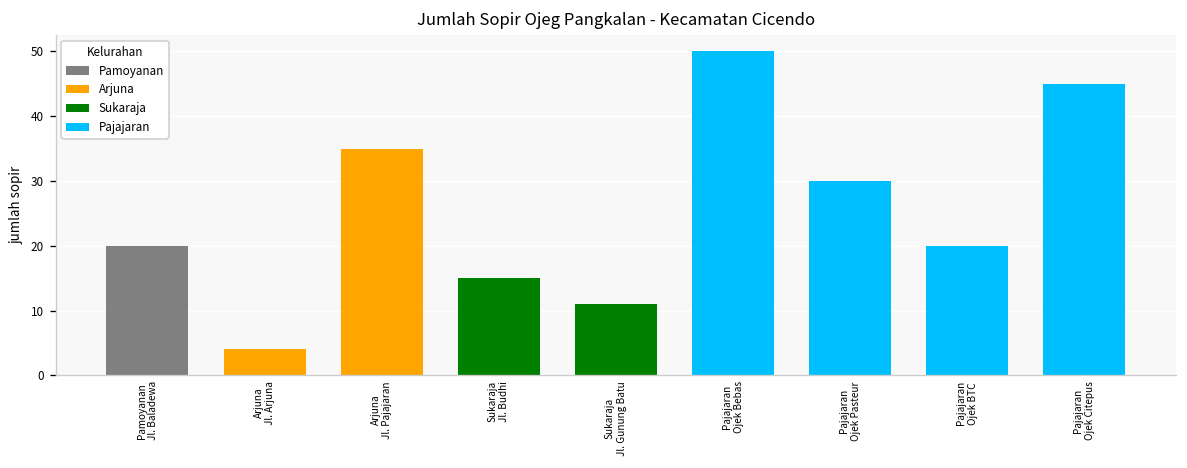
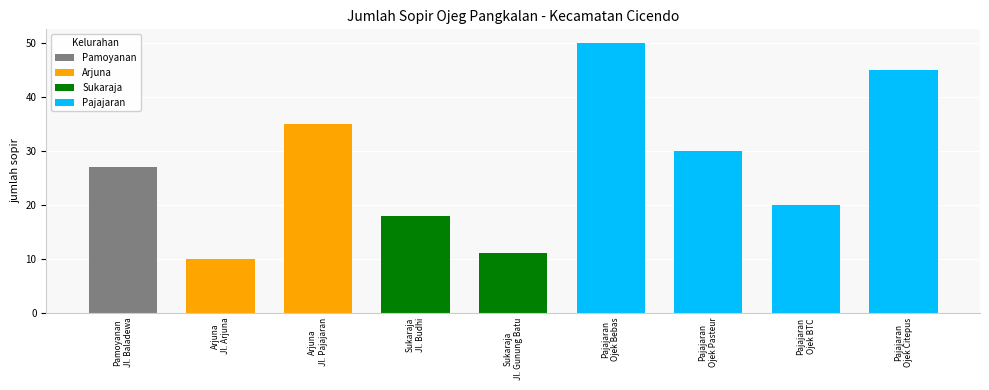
Pamoyanan Jl. Baladewa: 20 -> 27
Arjuna Jl. Arjuna: 4 -> 10
Sukaraja Jl. Budhi: 15 -> 18
